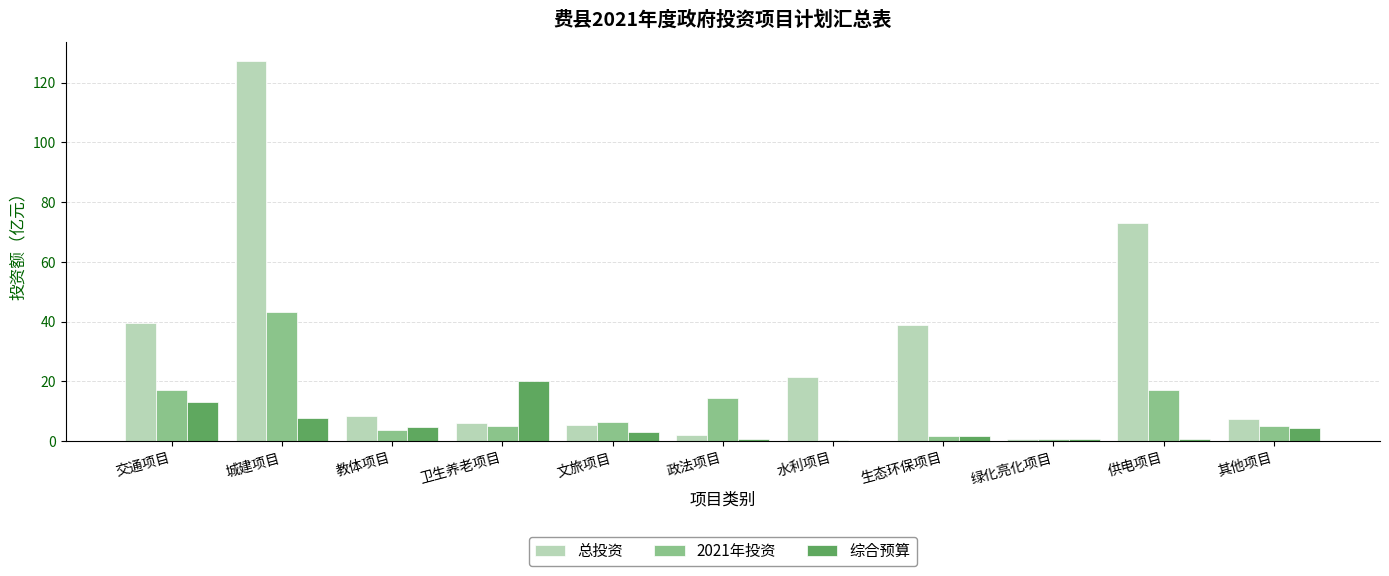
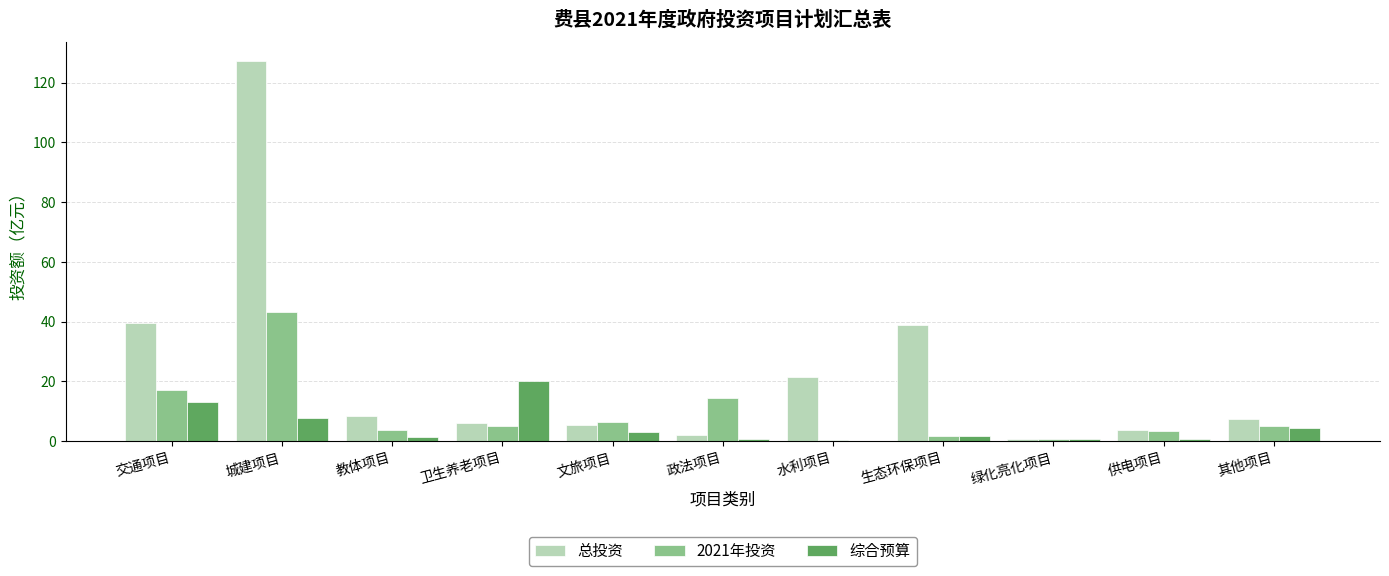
综合预算, 教体项目: 5 -> 1
总投资, 供电项目: 73 -> 4
2021年投资, 供电项目: 17 -> 3
